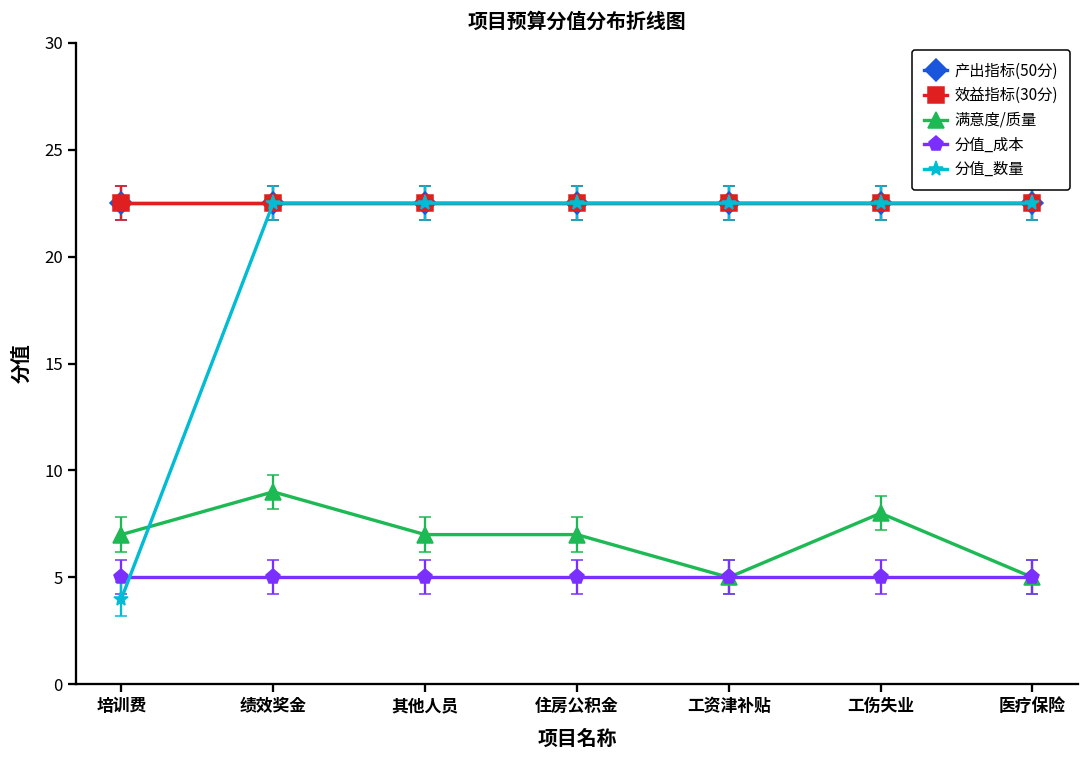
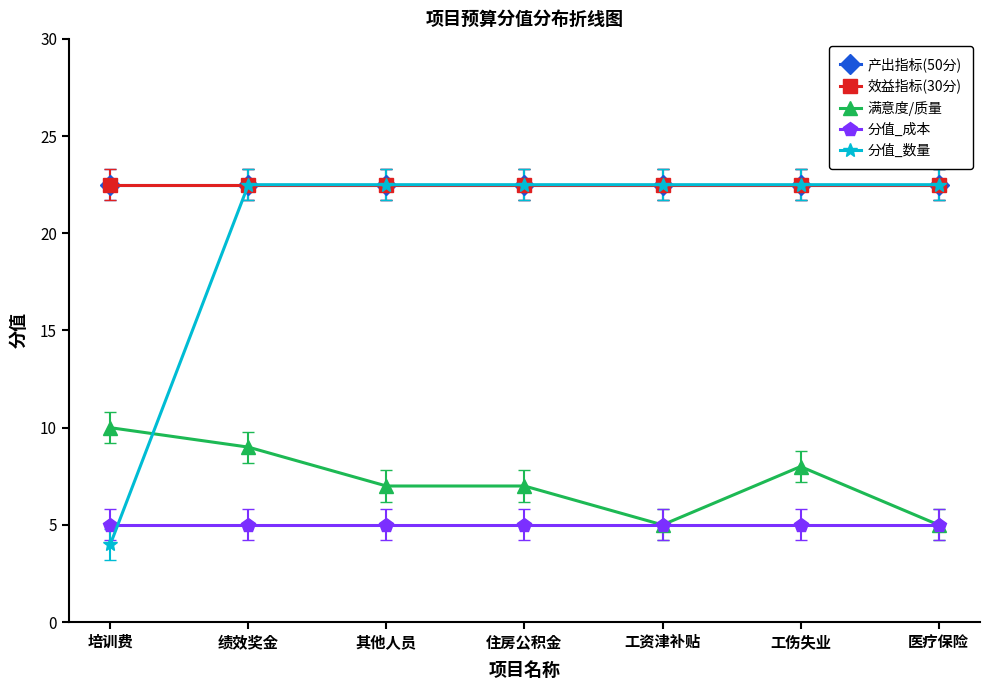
满意度/质量, 培训费: 7 -> 10
